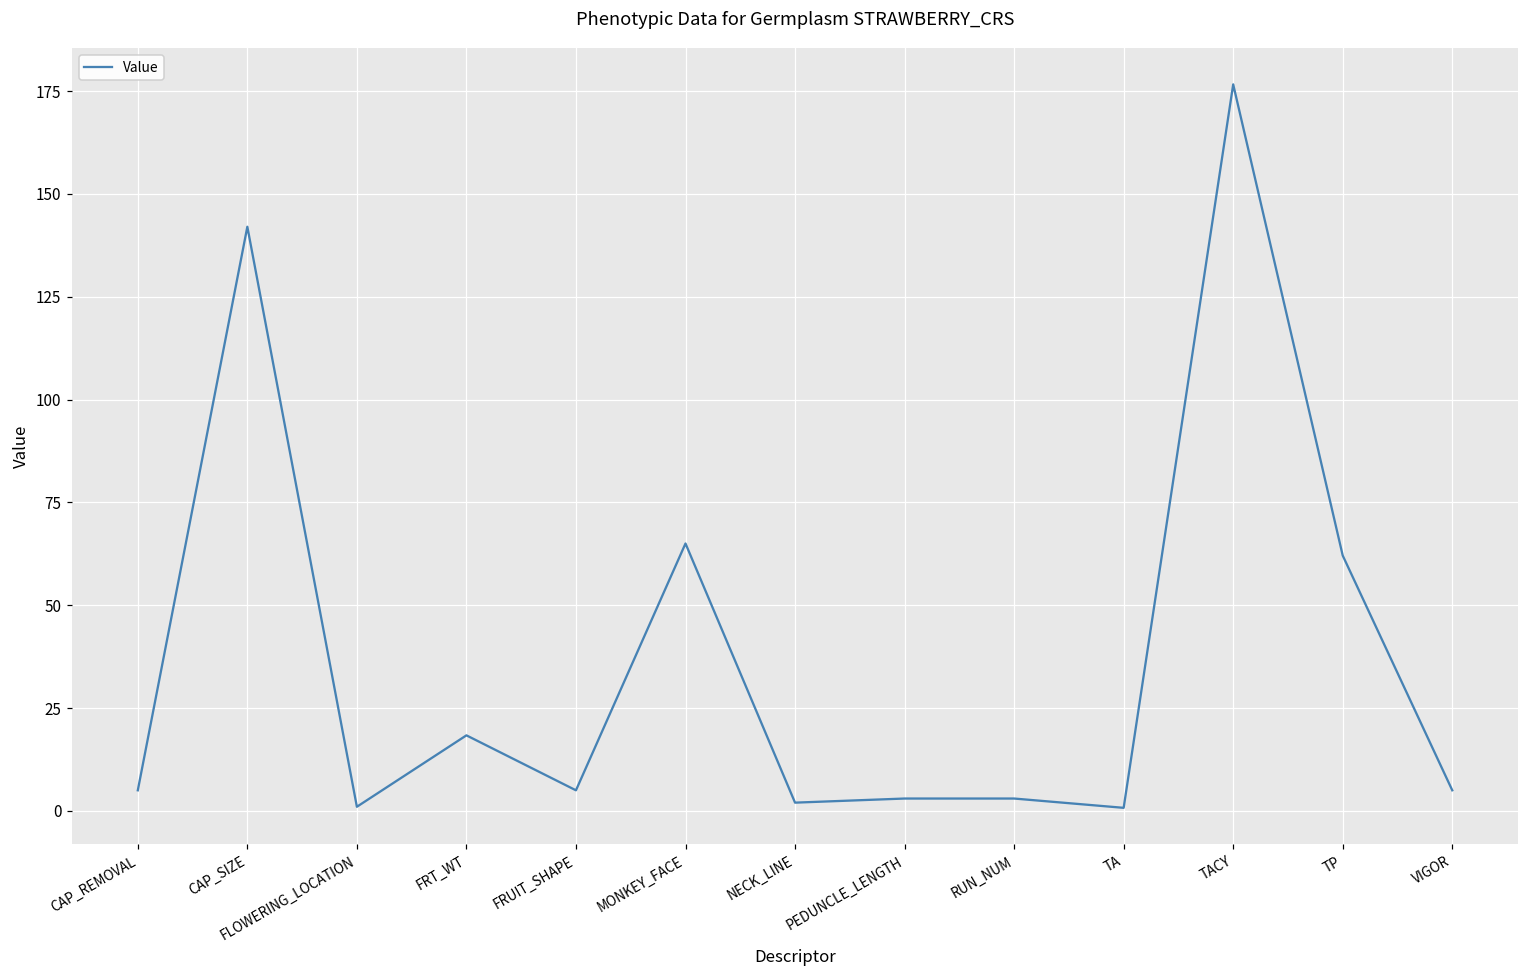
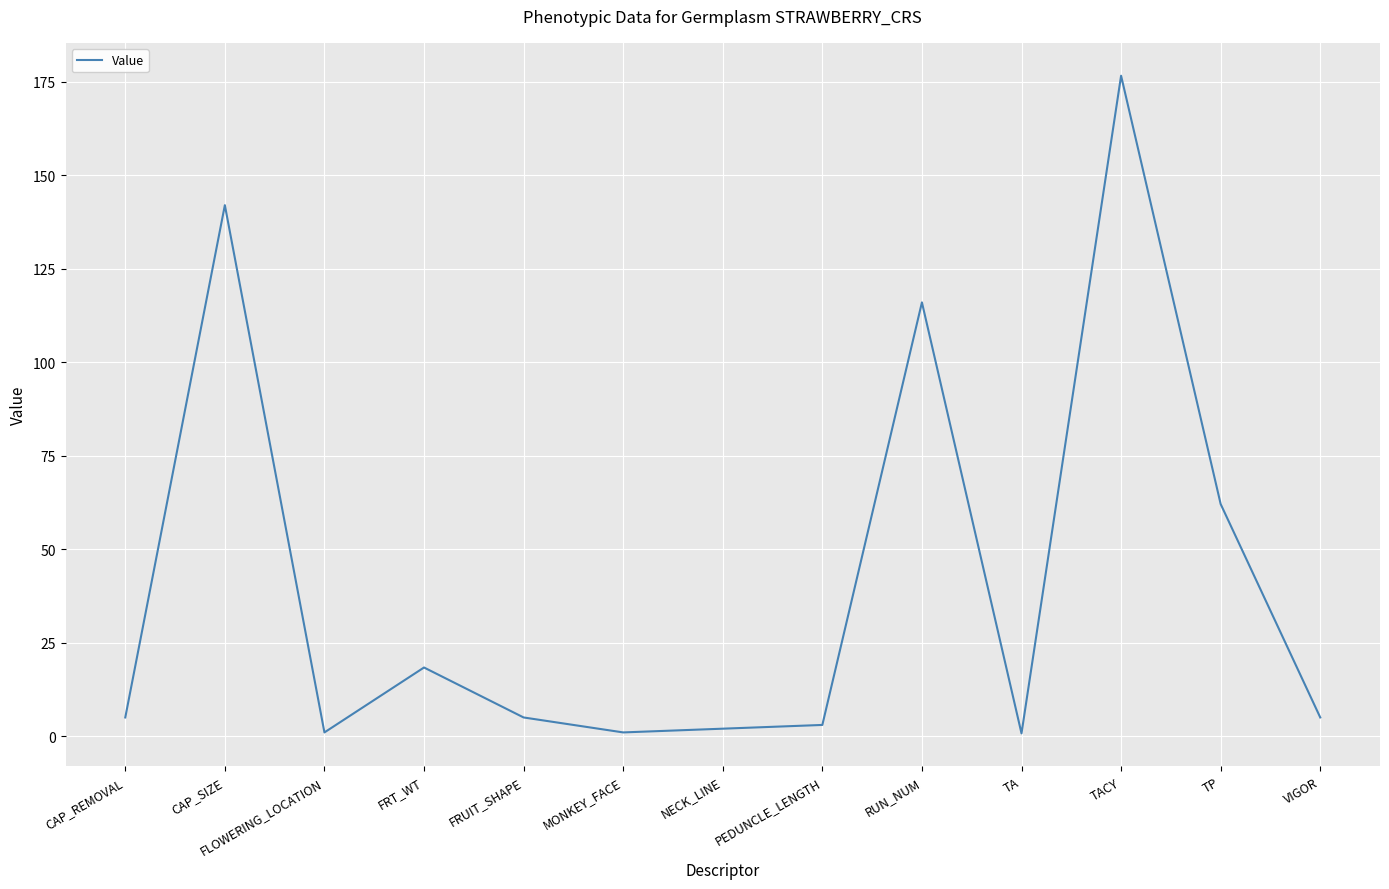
MONKEY_FACE: 65 -> 1
RUN_NUM: 3 -> 116
